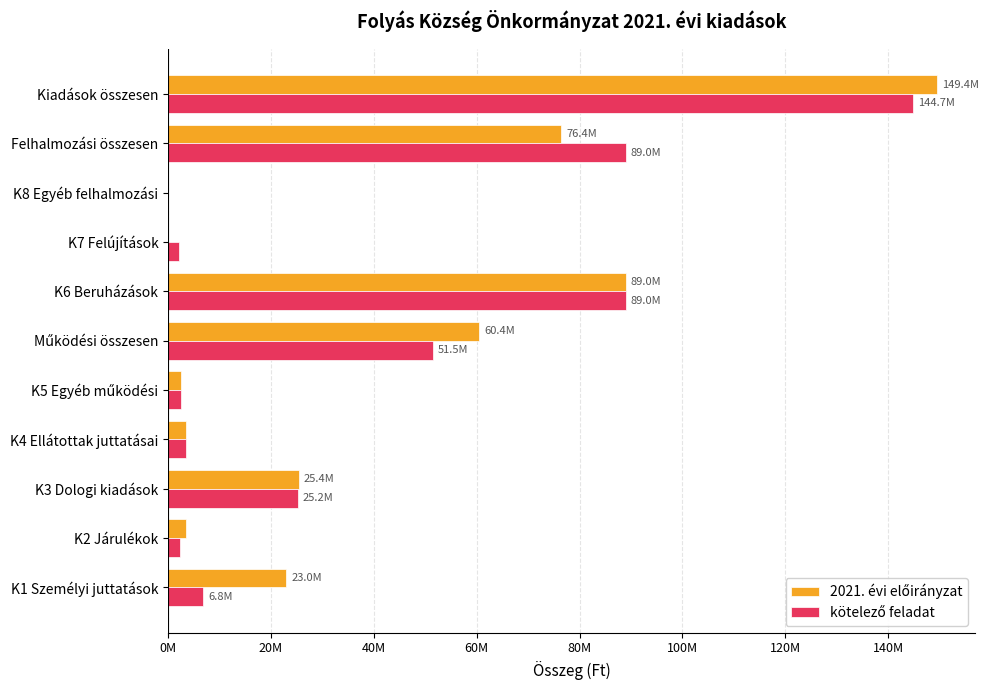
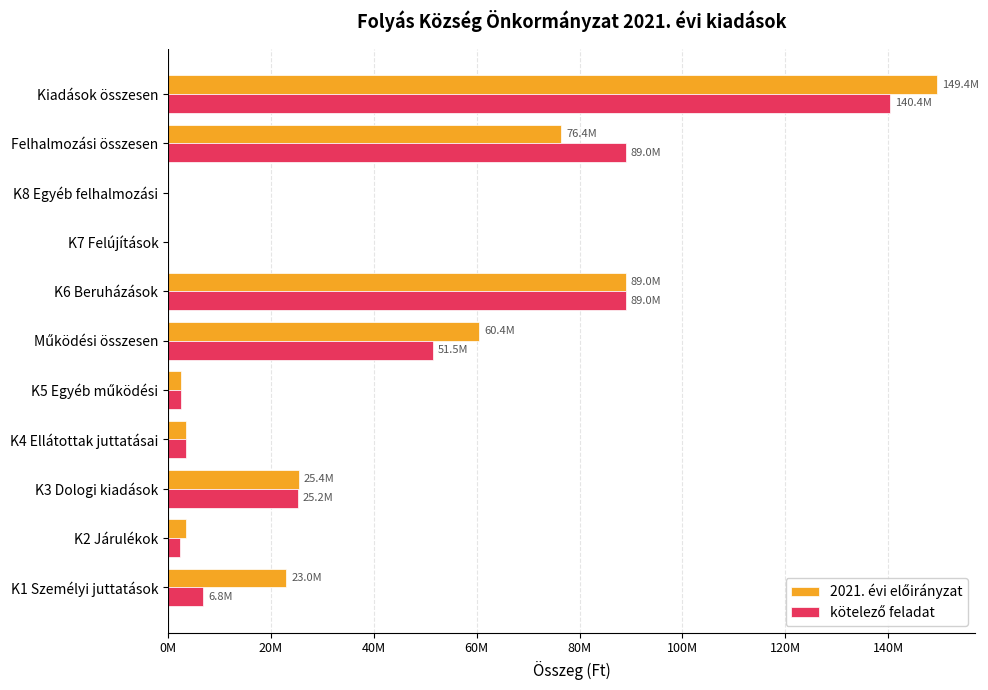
kötelező feladat, Kiadások összesen: 144.7M -> 140.4M
kötelező feladat, K7 Felújítások: 2000000 -> 0
